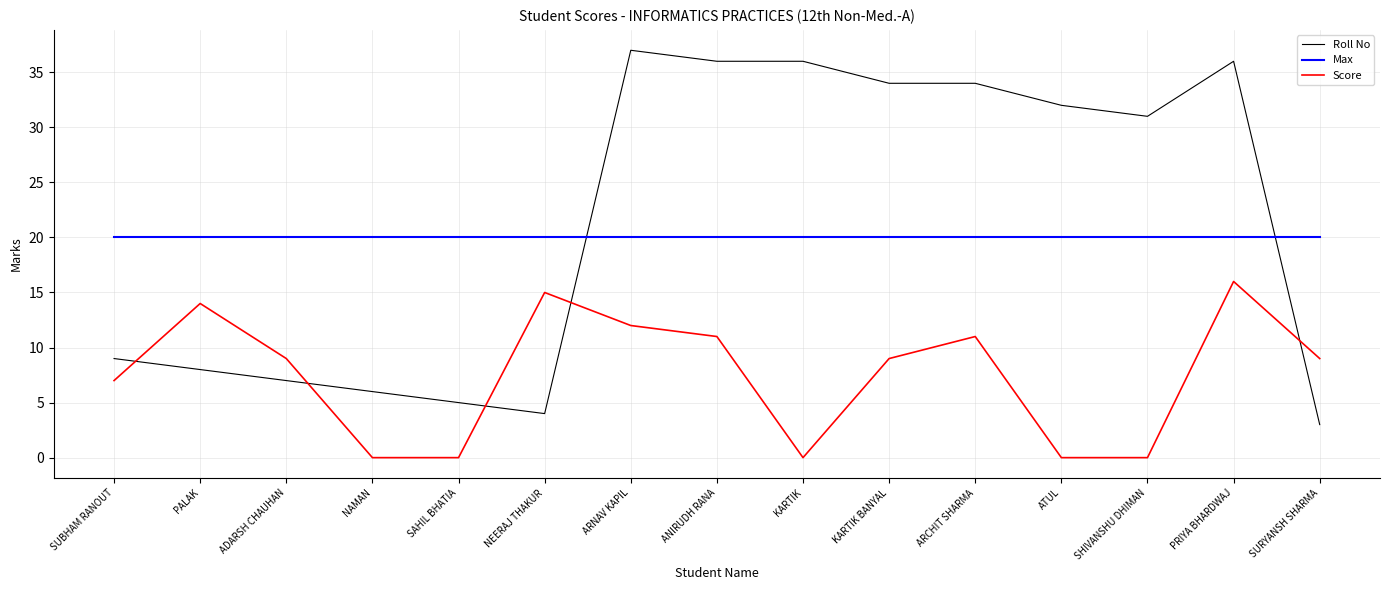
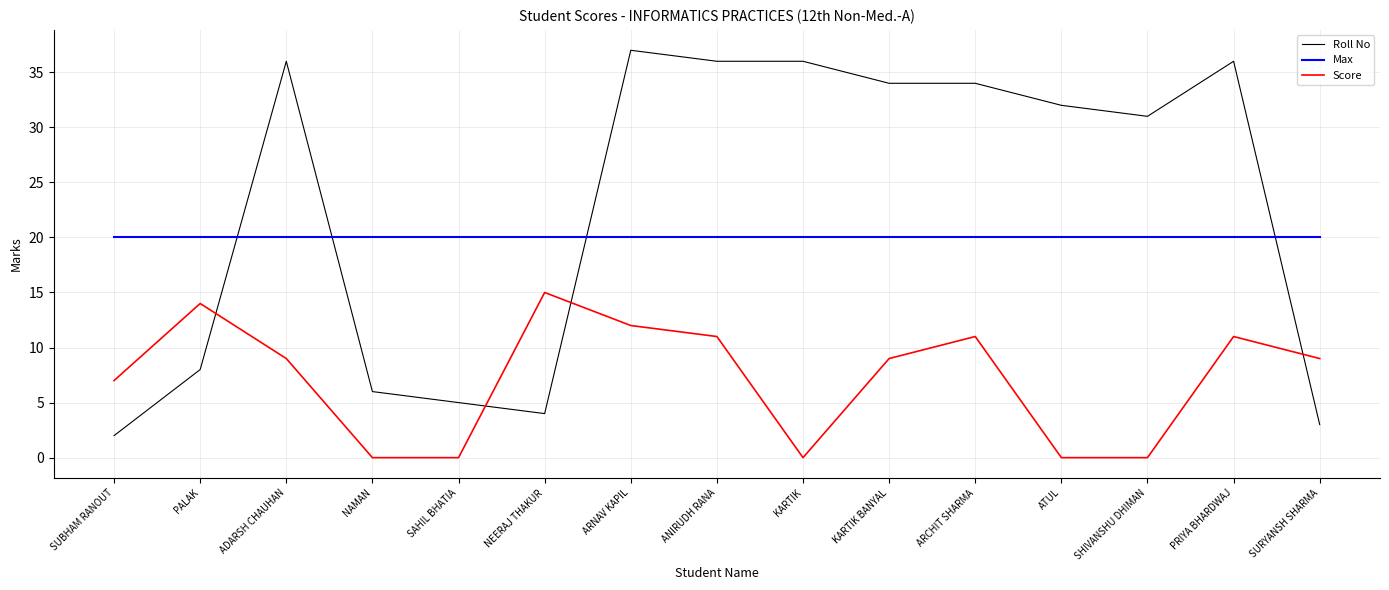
Roll No, SUBHAM RANOUT: 9 -> 2
Roll No, ADARSH CHAUHAN: 7 -> 36
Score, PRIYA BHARDWAJ: 16 -> 11
